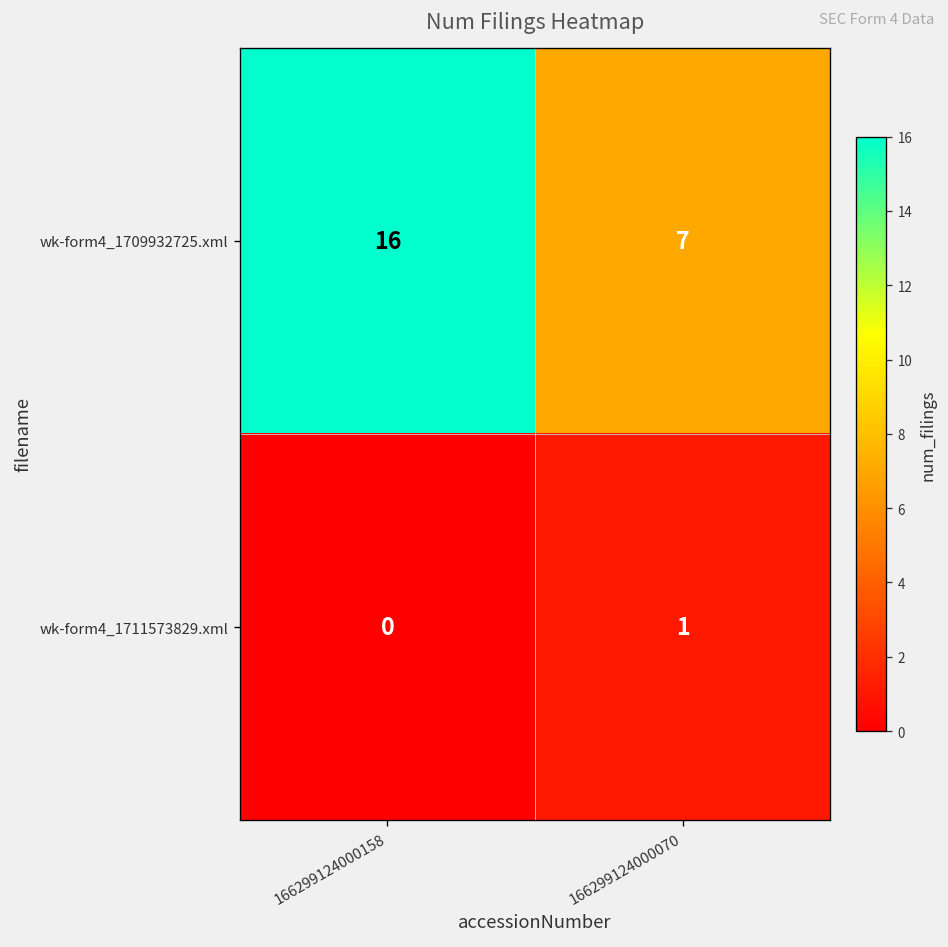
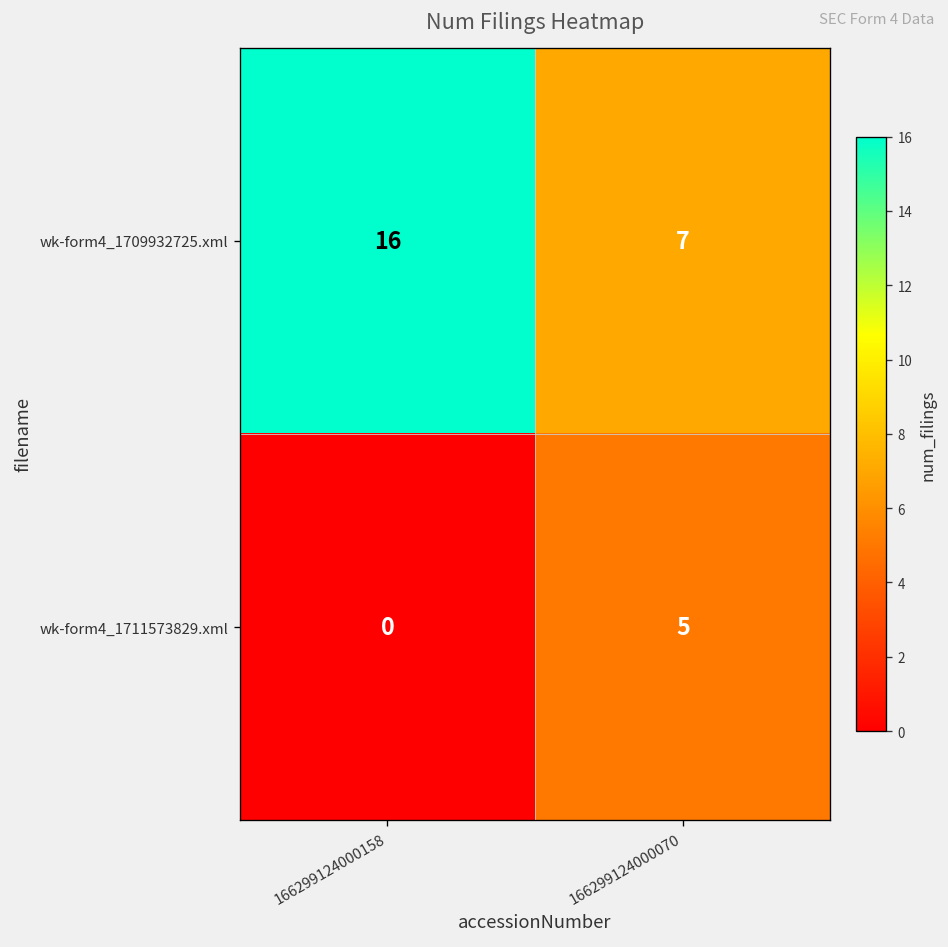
wk-form4_1711573829.xml, 166299124000070: 1 -> 5
